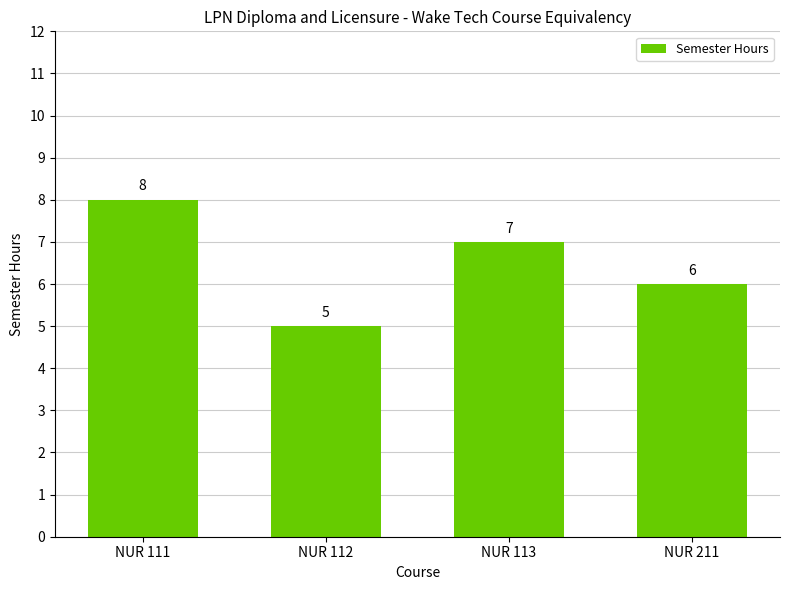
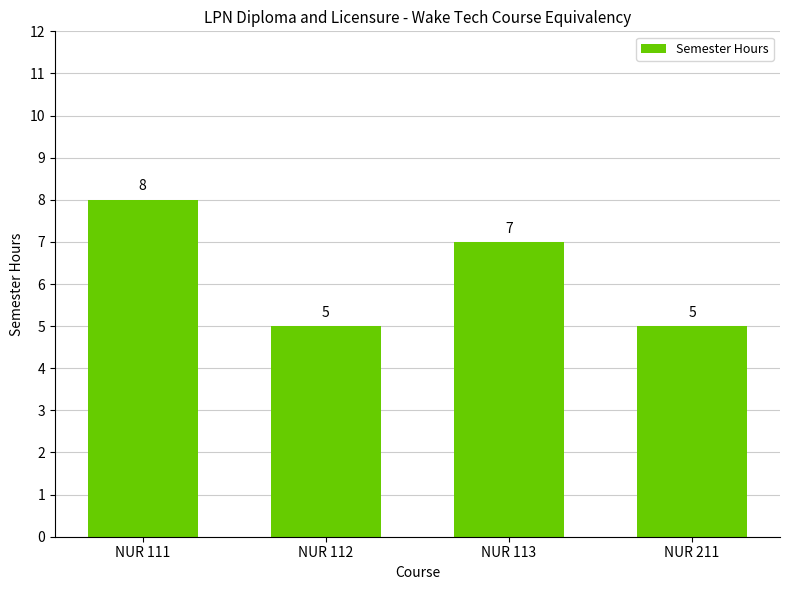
NUR 211: 6 -> 5
